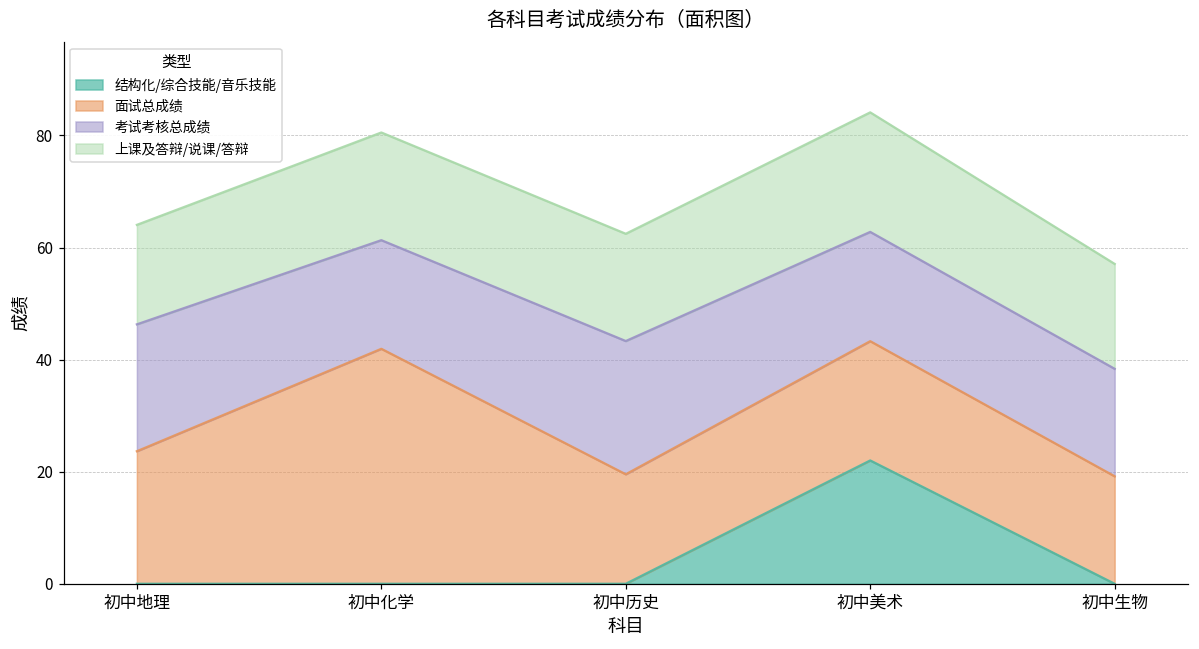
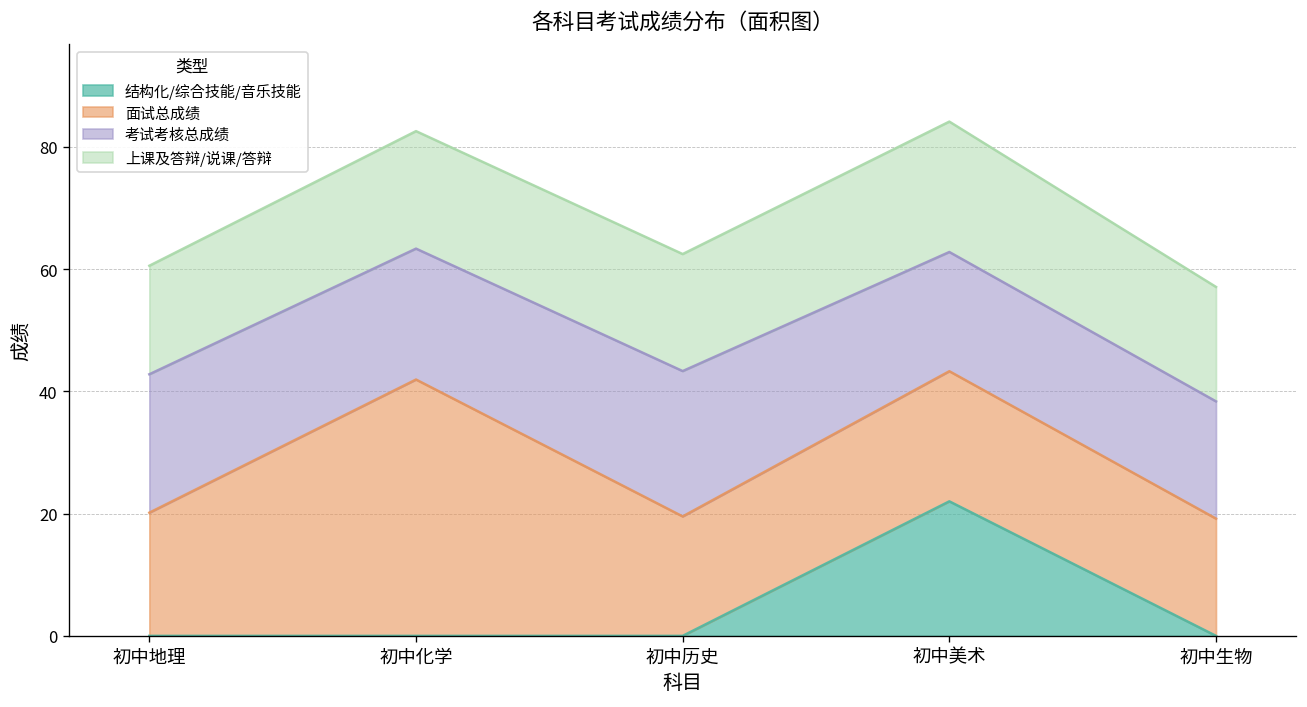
面试总成绩, 初中地理: 24 -> 20
考试考核总成绩, 初中化学: 19 -> 21
